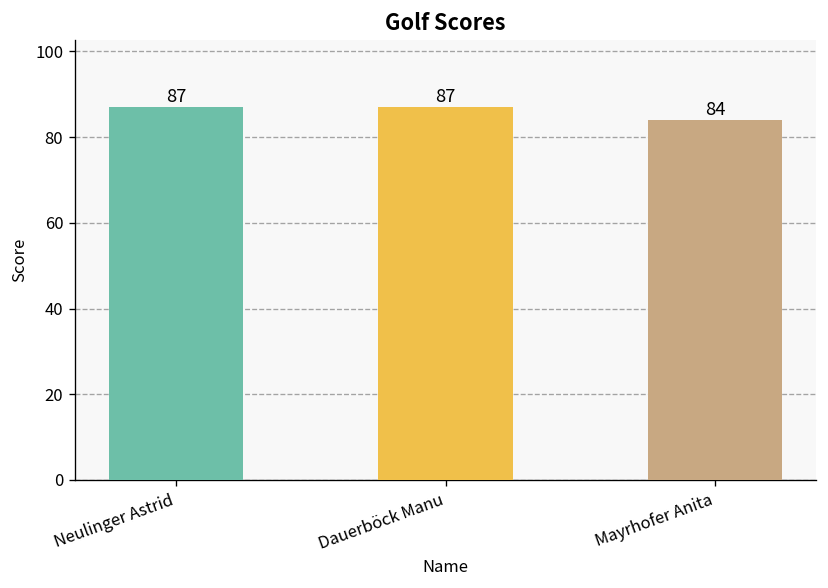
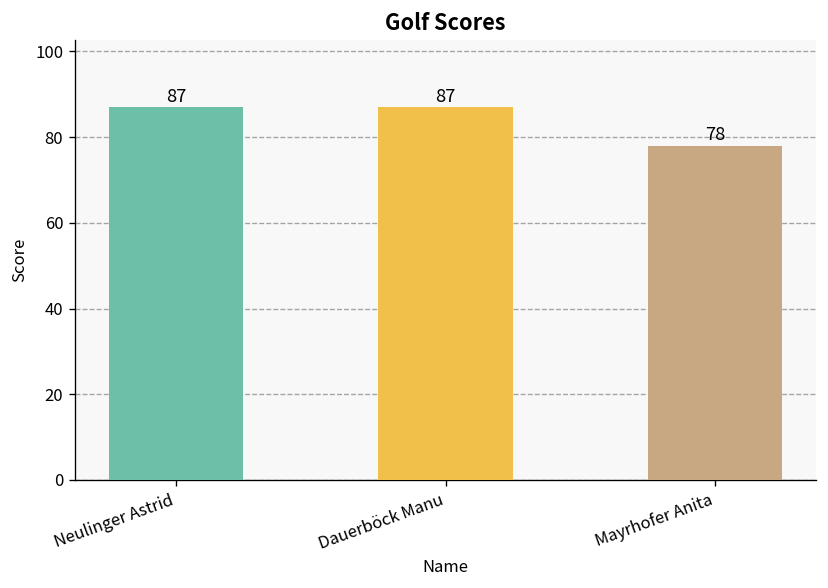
Mayrhofer Anita: 84 -> 78
